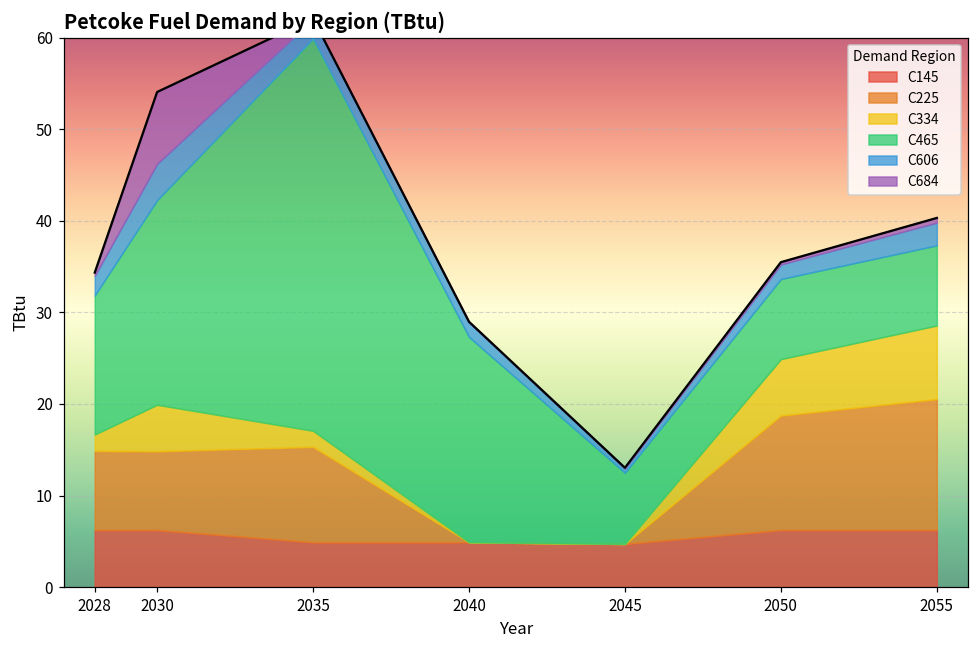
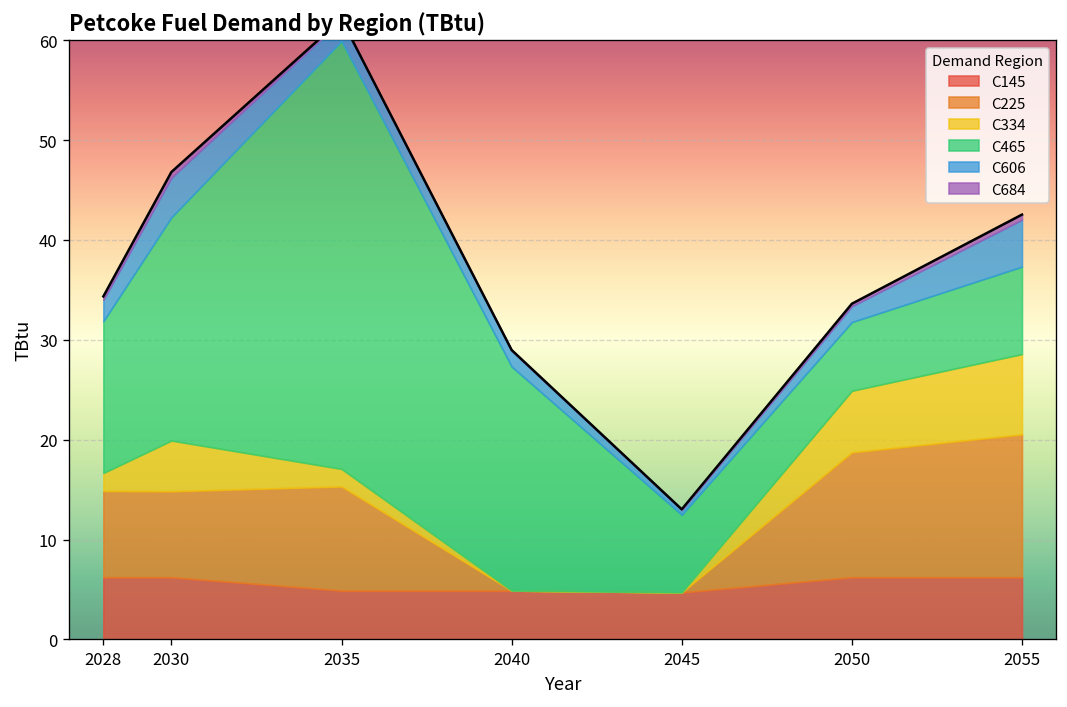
C684, 2030: 8 -> 1
C465, 2050: 9 -> 7
C606, 2055: 2 -> 5
